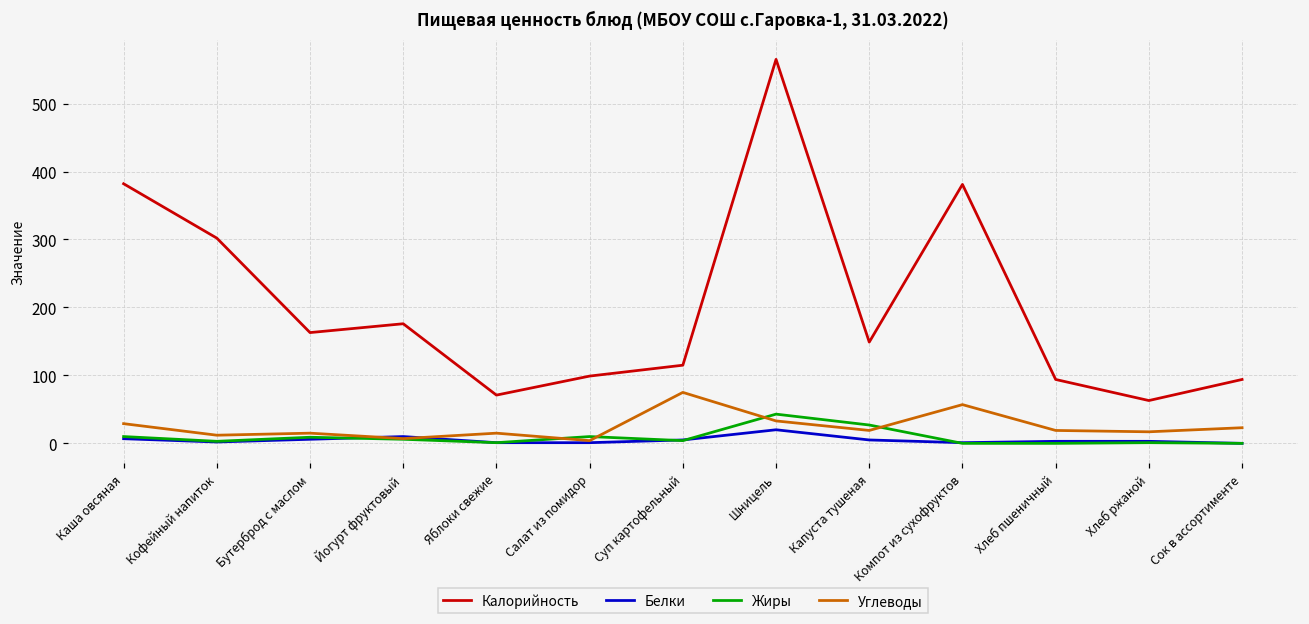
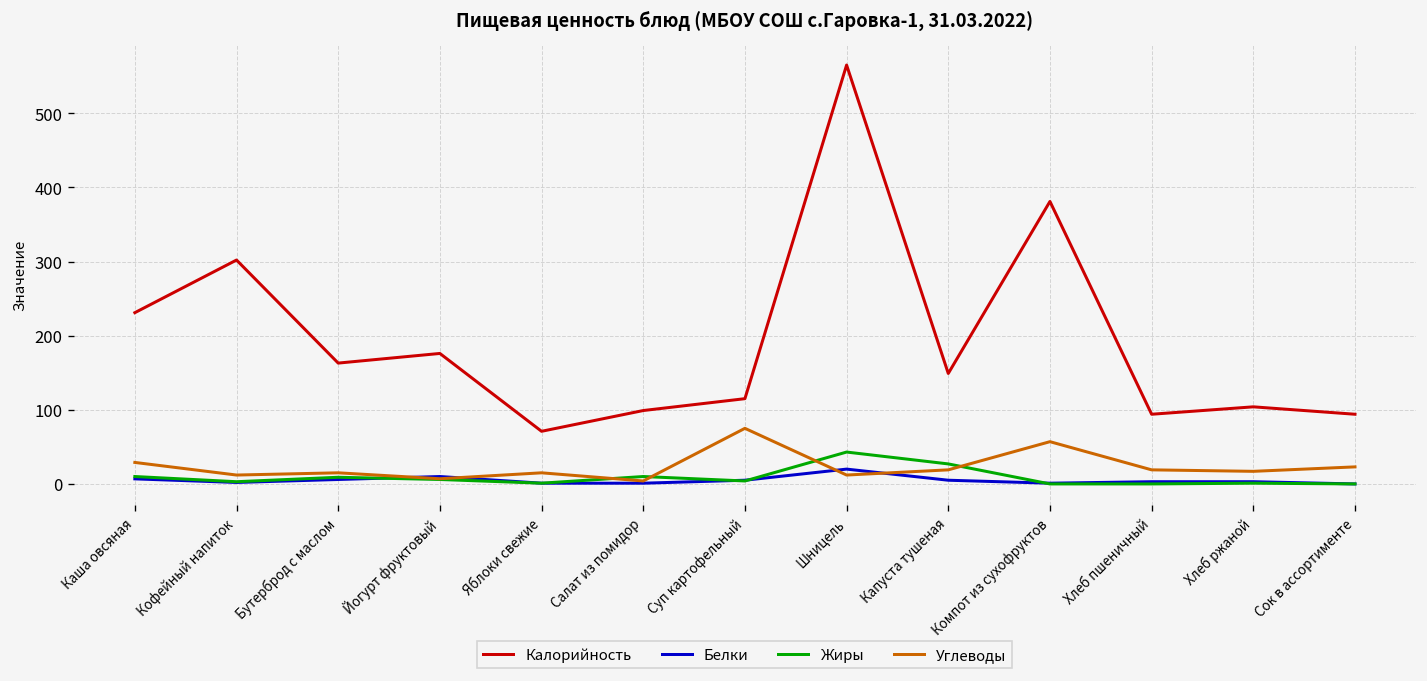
Калорийность, Каша овсяная: 380 -> 230
Углеводы, Шницель: 30 -> 10
Калорийность, Хлеб ржаной: 60 -> 100
